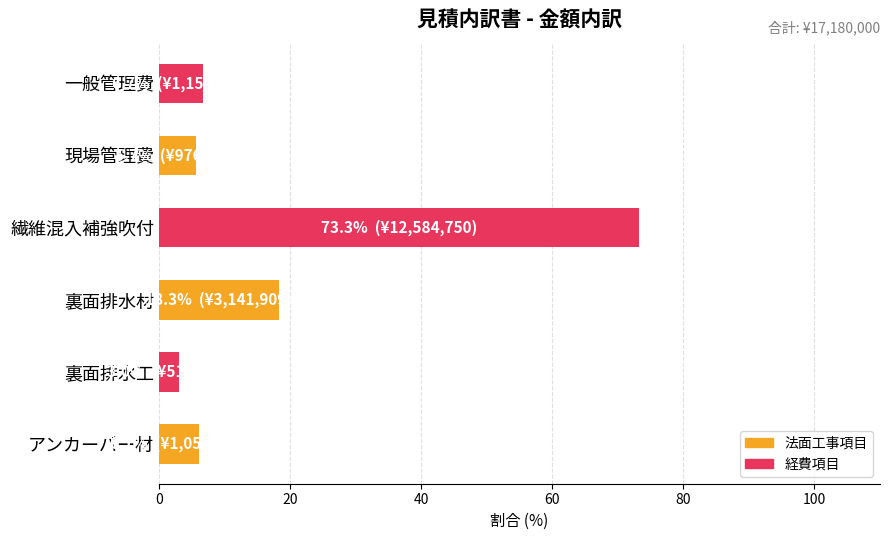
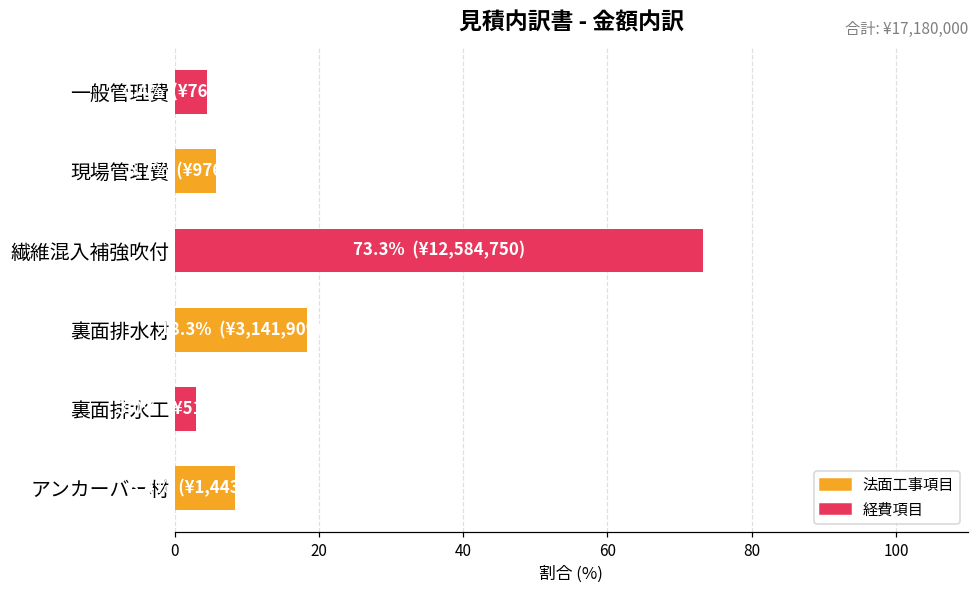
一般管理費: 7 -> 4
アンカーバー材: 6 -> 8
